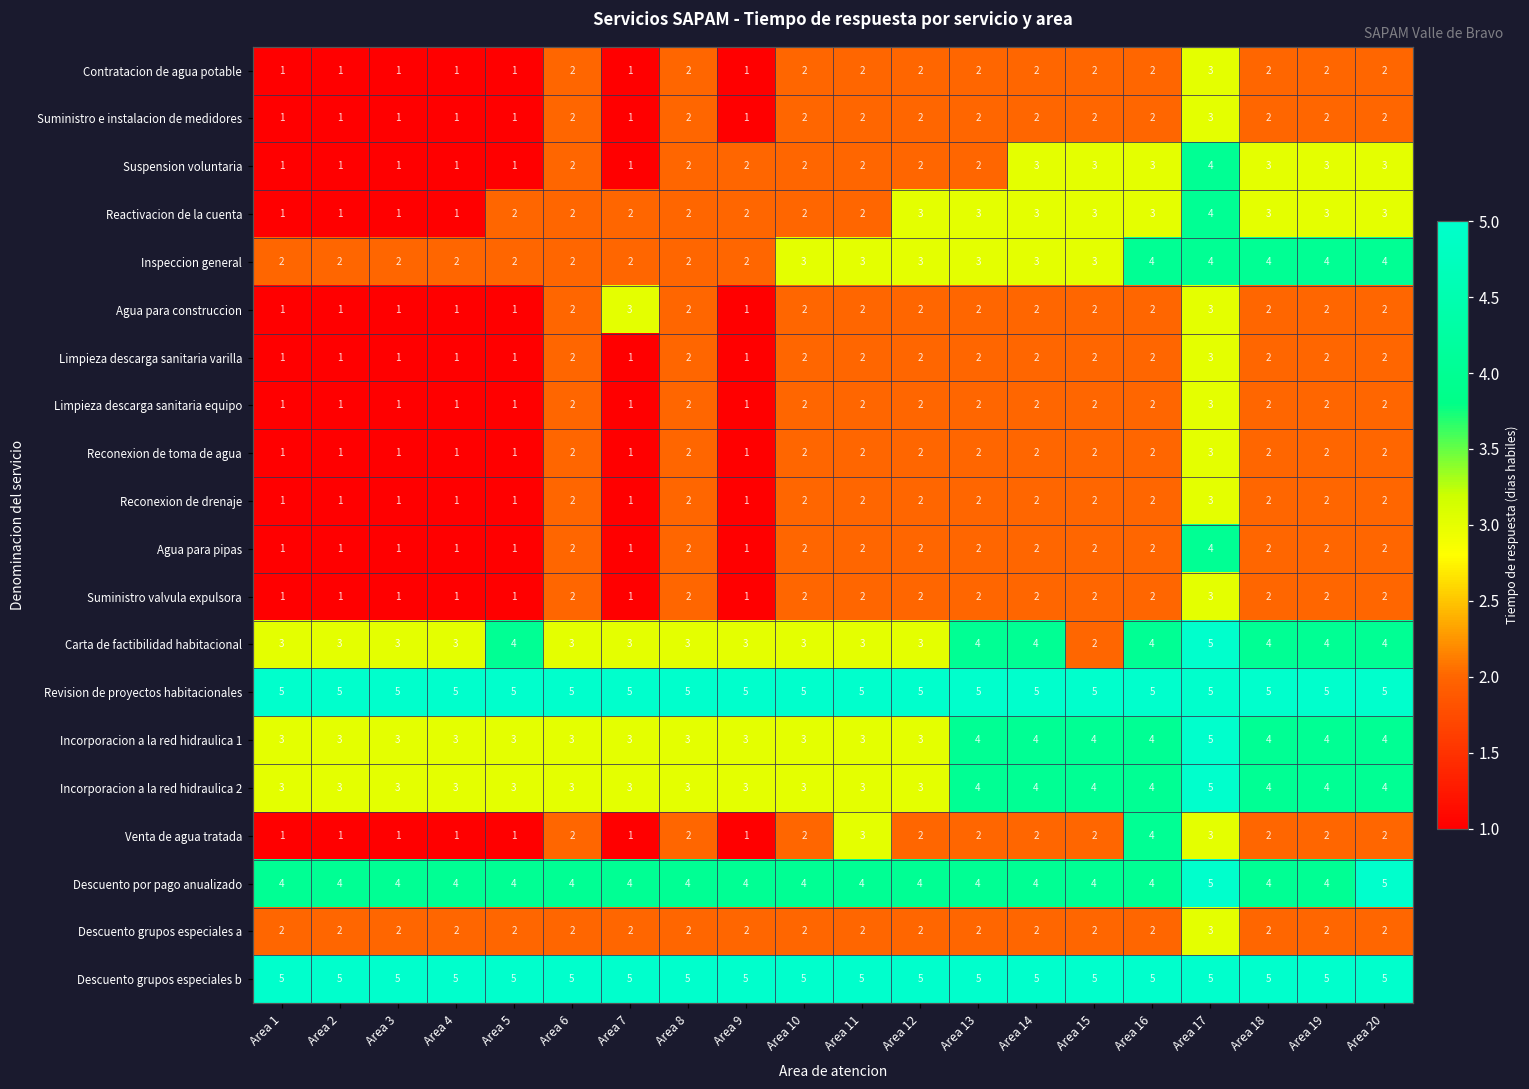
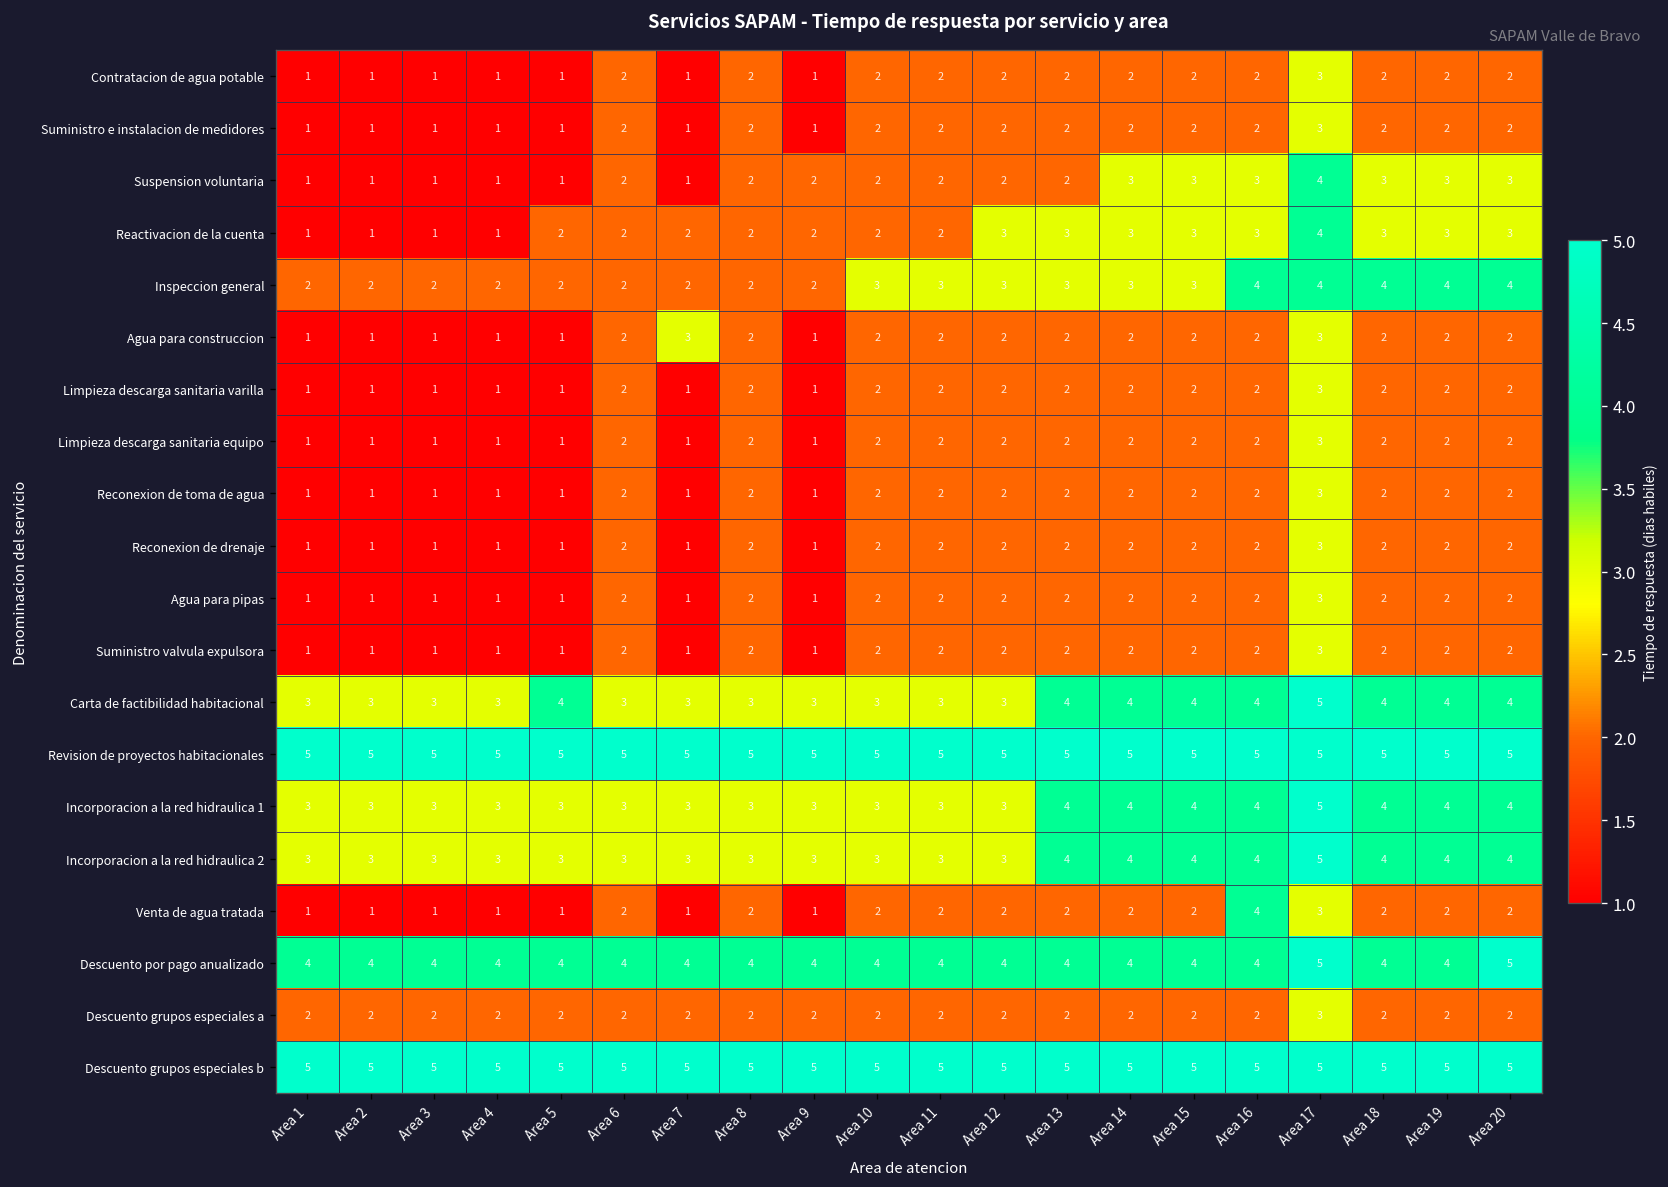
Agua para pipas, Area 17: 4 -> 3
Carta de factibilidad habitacional, Area 15: 2 -> 4
Venta de agua tratada, Area 11: 3 -> 2
